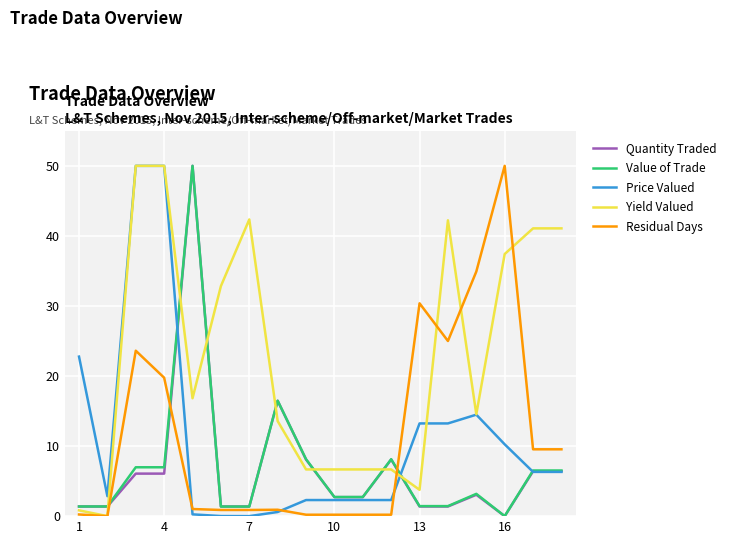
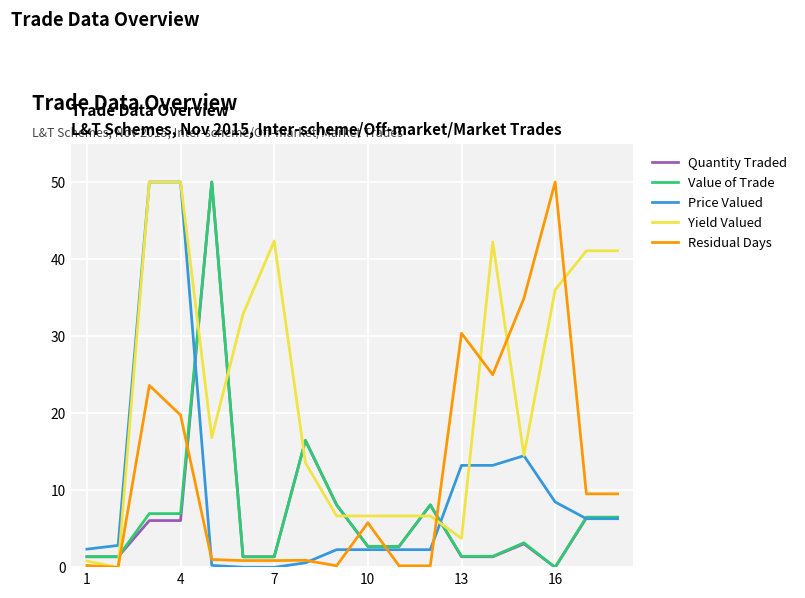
Price Valued, 1: 23 -> 2
Residual Days, 10: 0 -> 6
Price Valued, 16: 10 -> 8
Yield Valued, 16: 37 -> 36
